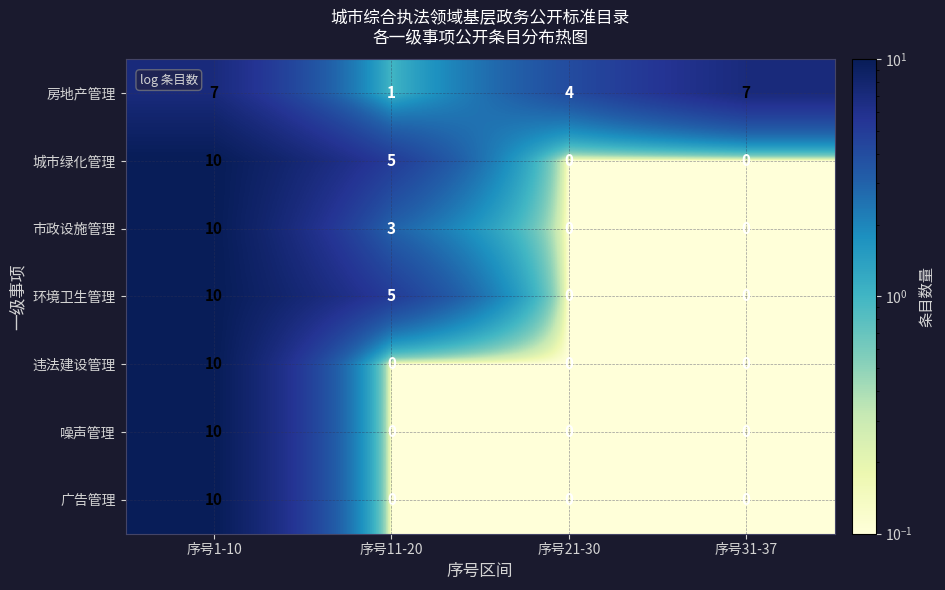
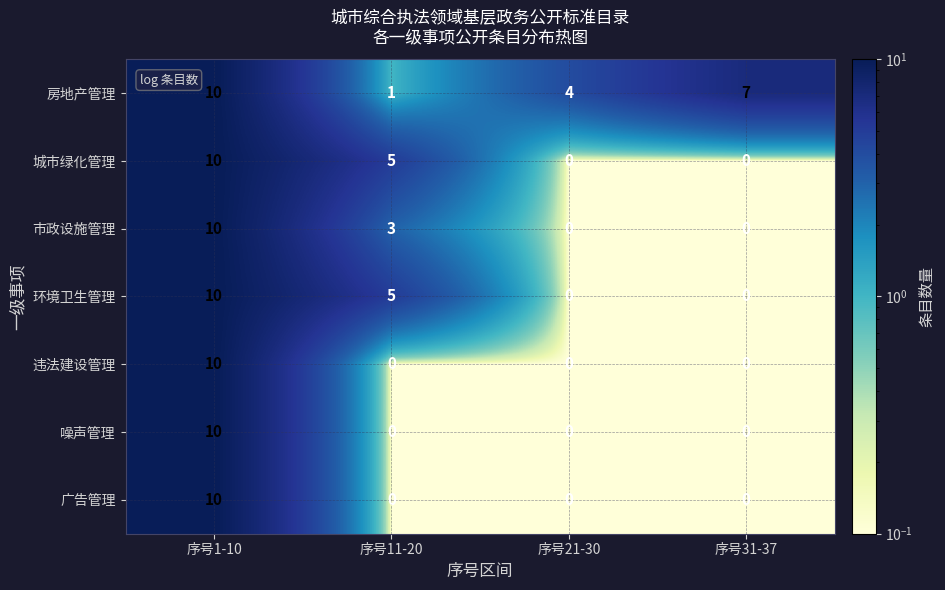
房地产管理, 序号1-10: 7 -> 10
